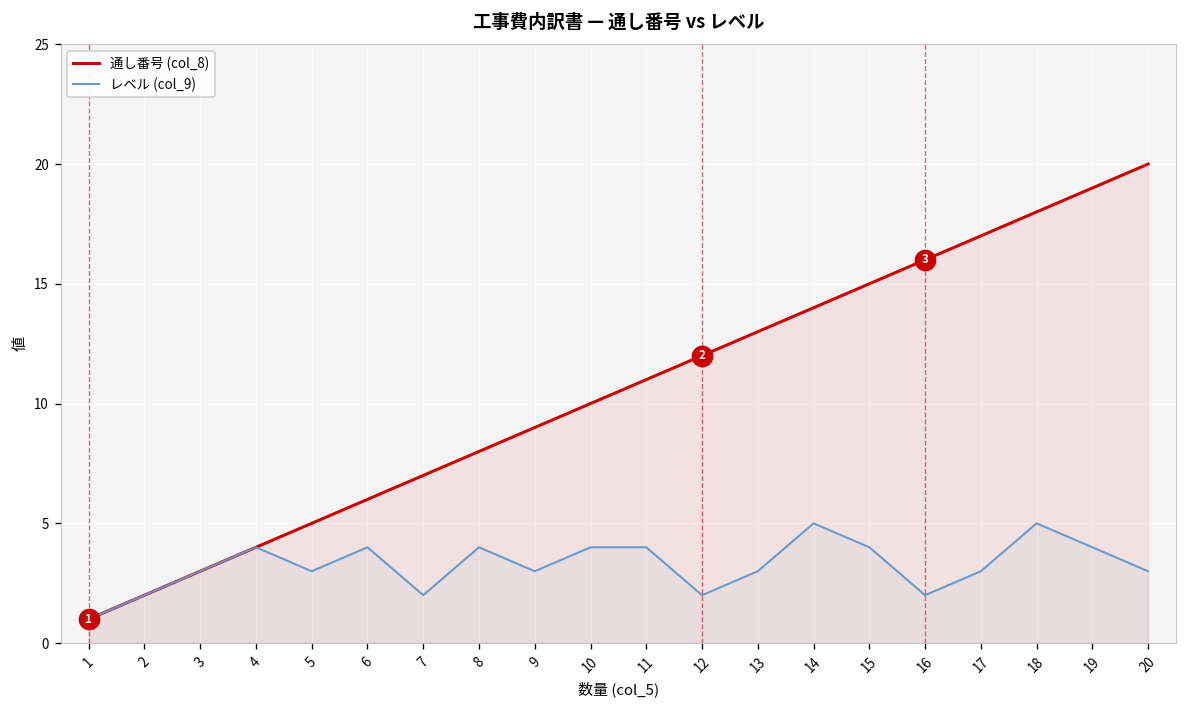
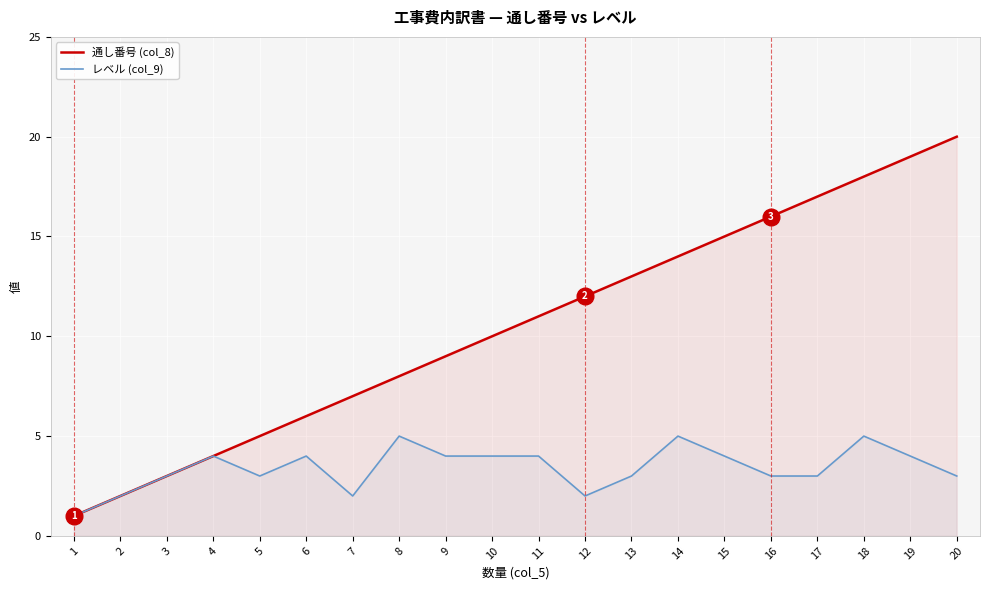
レベル (col_9), 8: 4 -> 5
レベル (col_9), 9: 3 -> 4
レベル (col_9), 16: 2 -> 3
